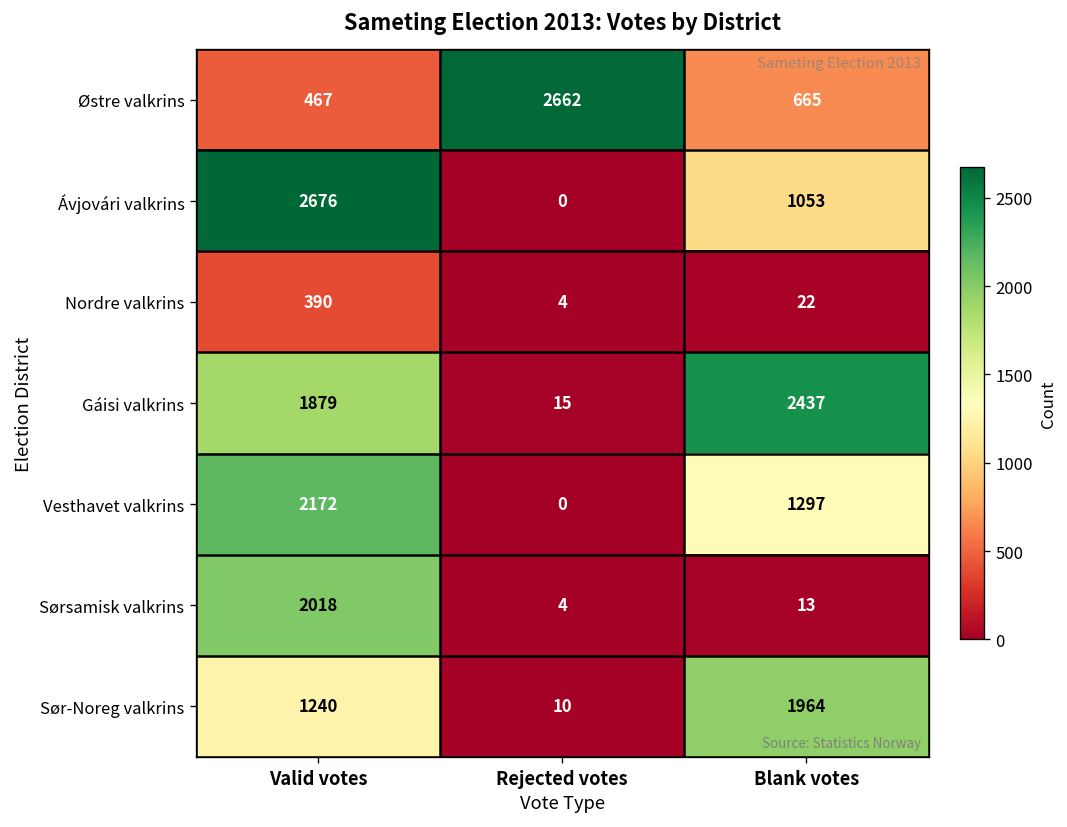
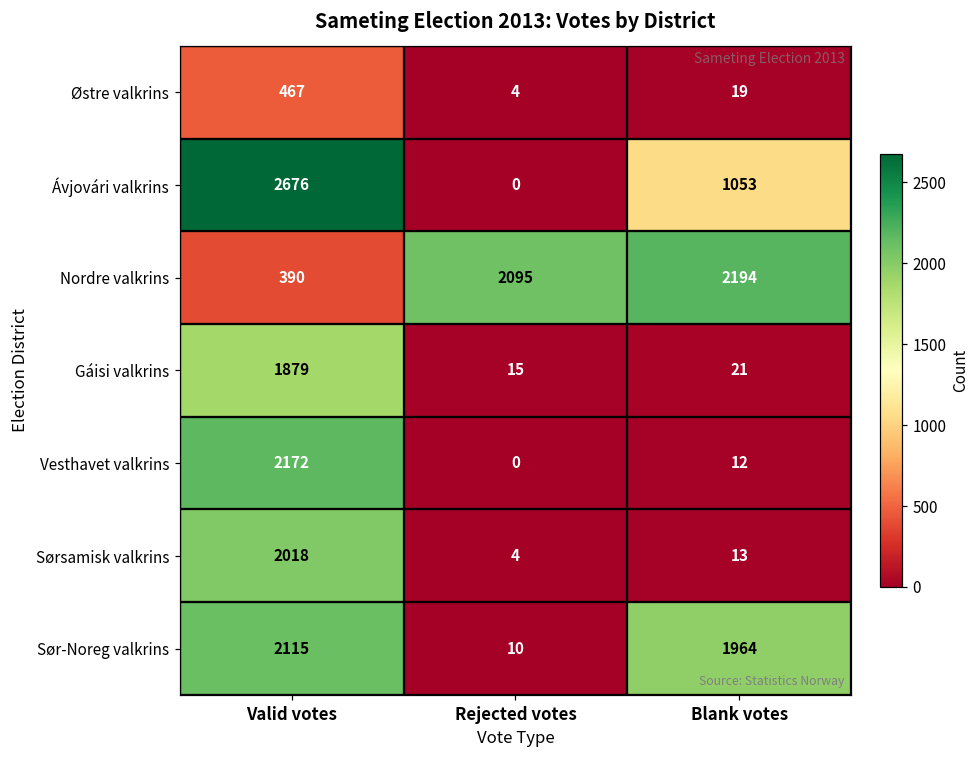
Østre valkrins, Rejected votes: 2662 -> 4
Østre valkrins, Blank votes: 665 -> 19
Nordre valkrins, Rejected votes: 4 -> 2095
Nordre valkrins, Blank votes: 22 -> 2194
Gáisi valkrins, Blank votes: 2437 -> 21
Vesthavet valkrins, Blank votes: 1297 -> 12
Sør-Noreg valkrins, Valid votes: 1240 -> 2115
